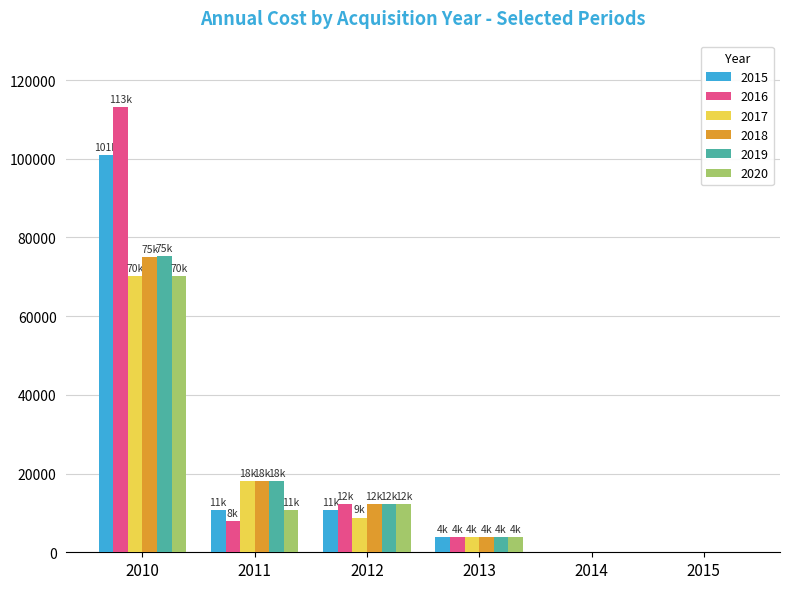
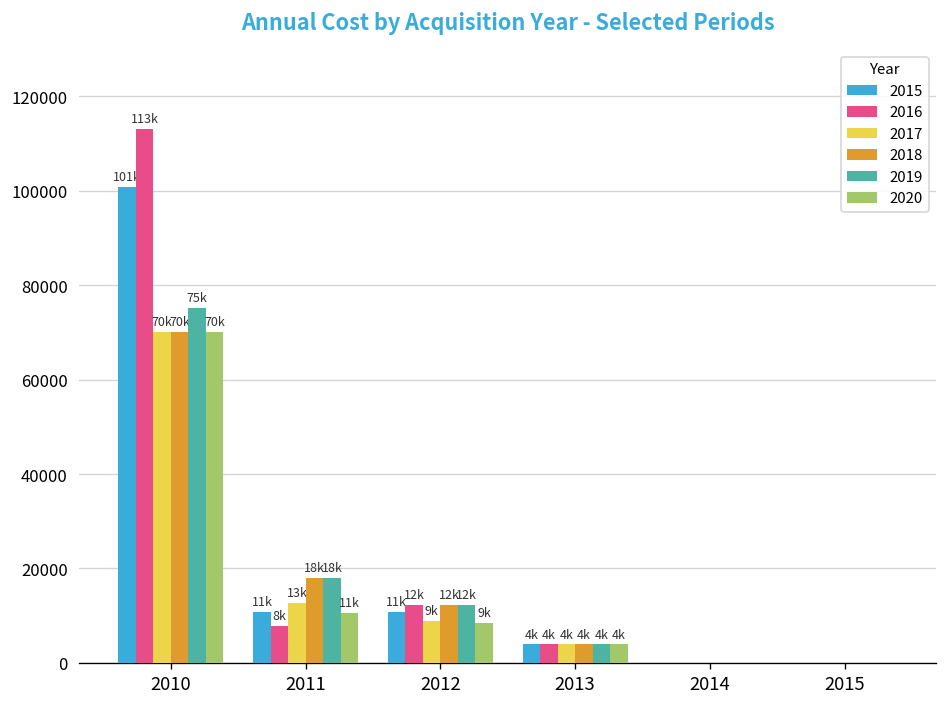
2018, 2010: 75k -> 70k
2017, 2011: 18k -> 13k
2020, 2012: 12k -> 9k
